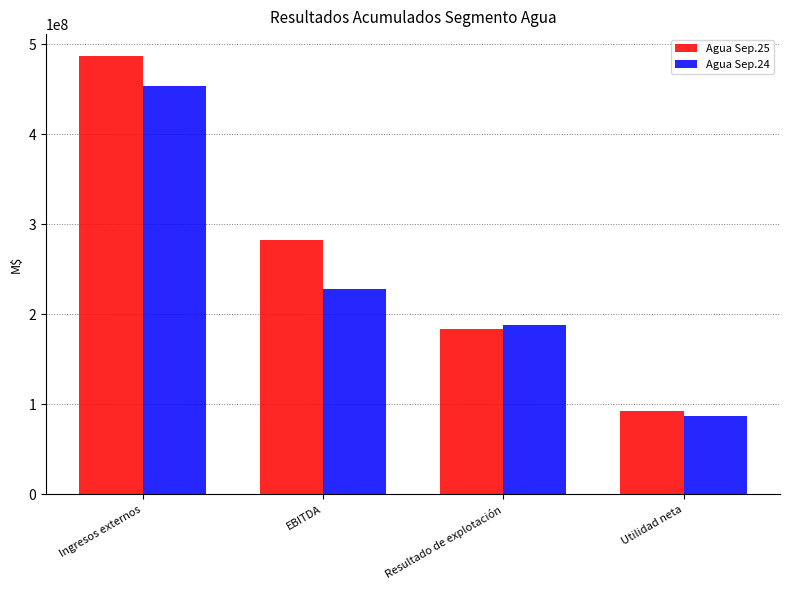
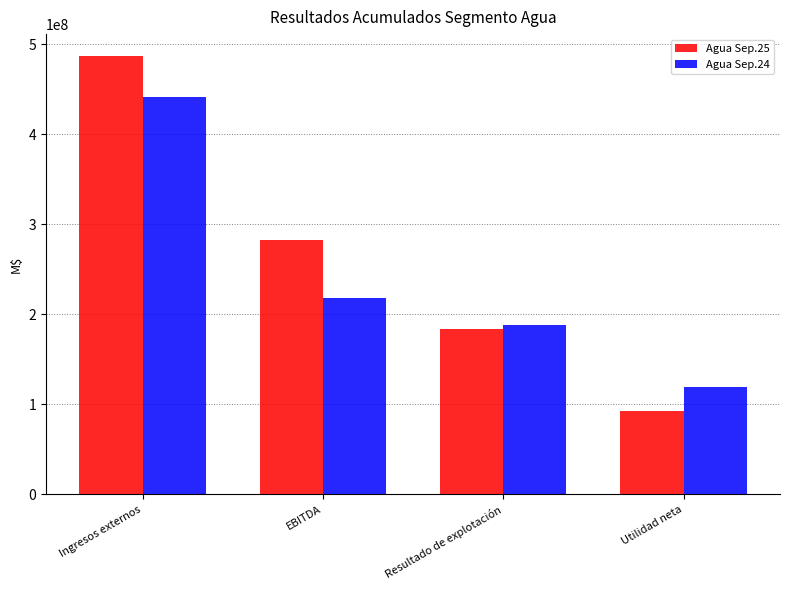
Agua Sep.24, Ingresos externos: 450000000 -> 440000000
Agua Sep.24, EBITDA: 230000000 -> 220000000
Agua Sep.24, Utilidad neta: 90000000 -> 120000000
